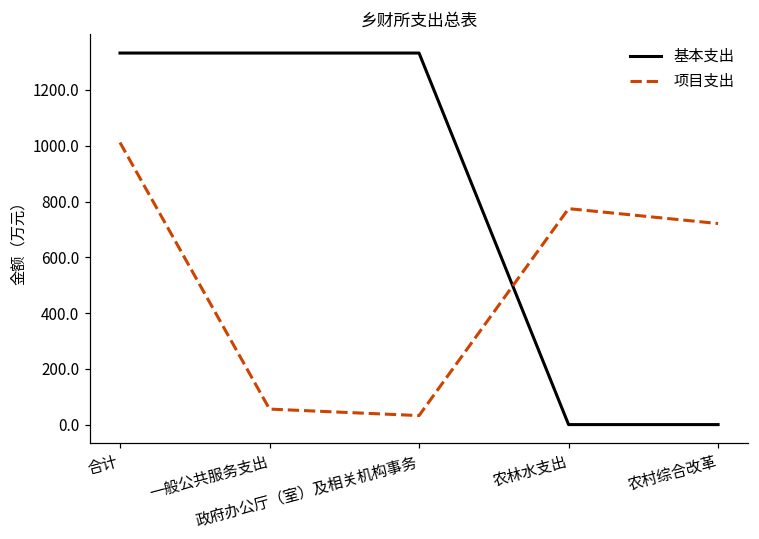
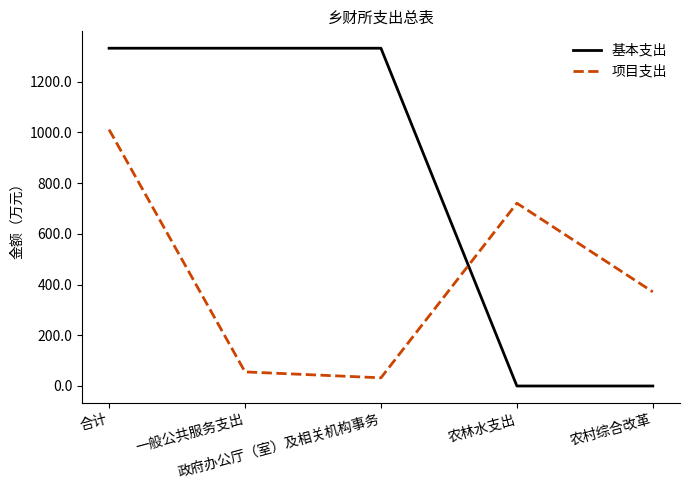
项目支出, 农林水支出: 770 -> 720
项目支出, 农村综合改革: 720 -> 370
